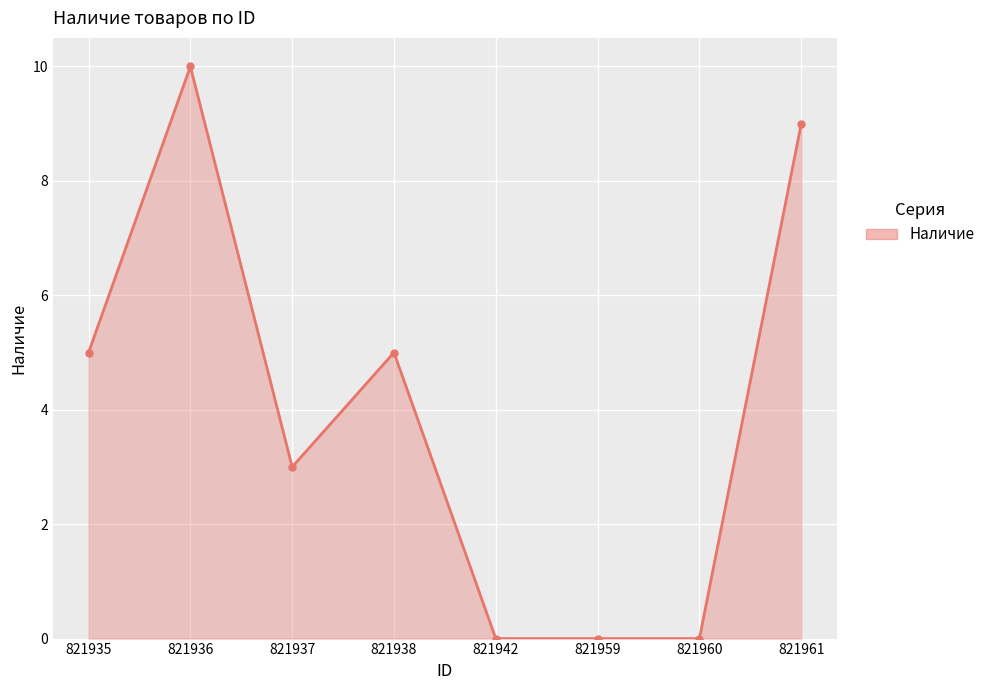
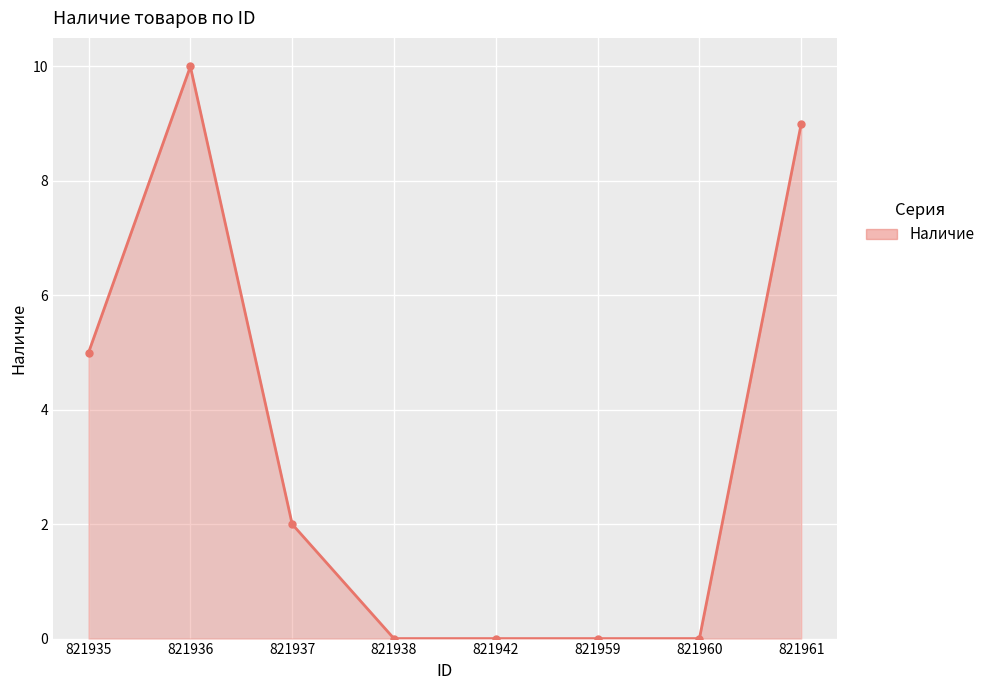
821937: 3 -> 2
821938: 5 -> 0
